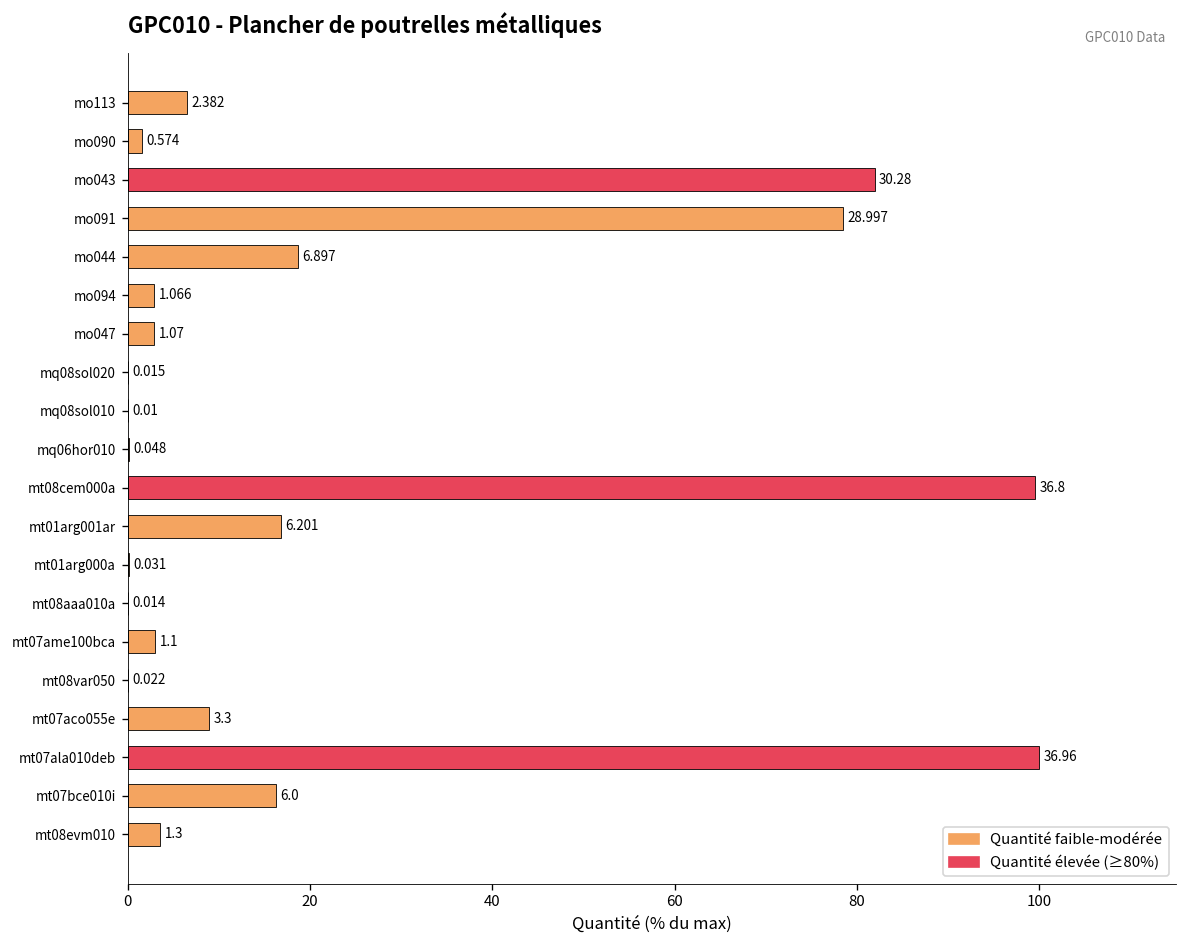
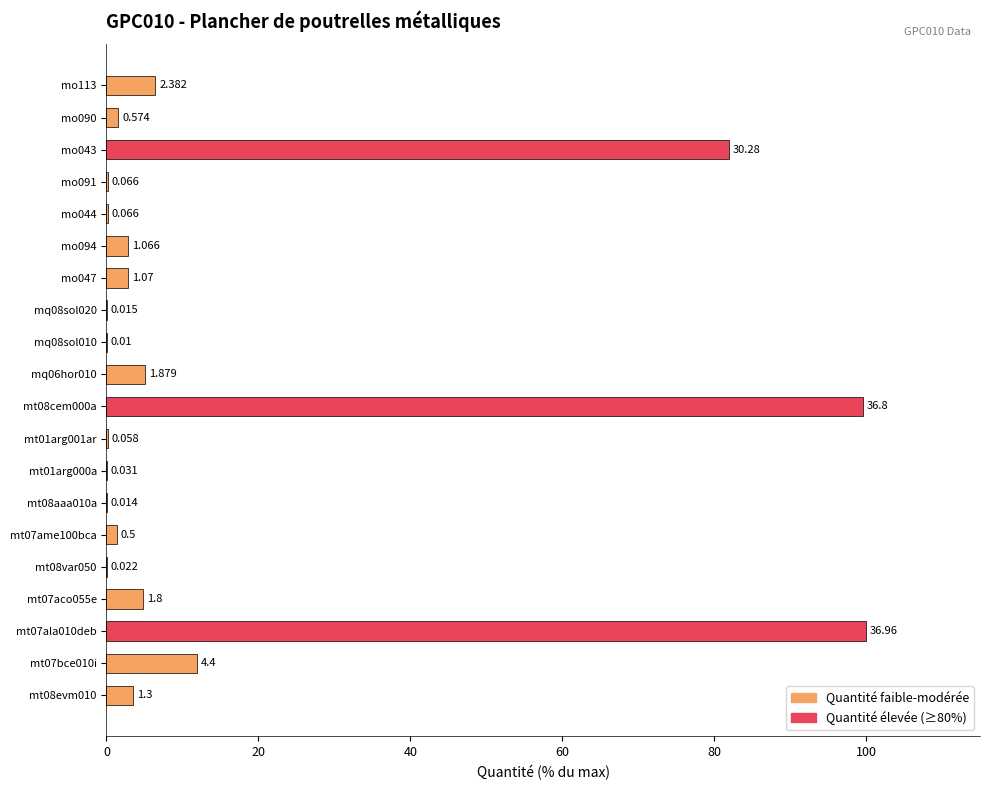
mo091: 28.997 -> 0.066
mo044: 6.897 -> 0.066
mq06hor010: 0.048 -> 1.879
mt01arg001ar: 6.201 -> 0.058
mt07ame100bca: 1.1 -> 0.5
mt07aco055e: 3.3 -> 1.8
mt07bce010i: 6.0 -> 4.4
